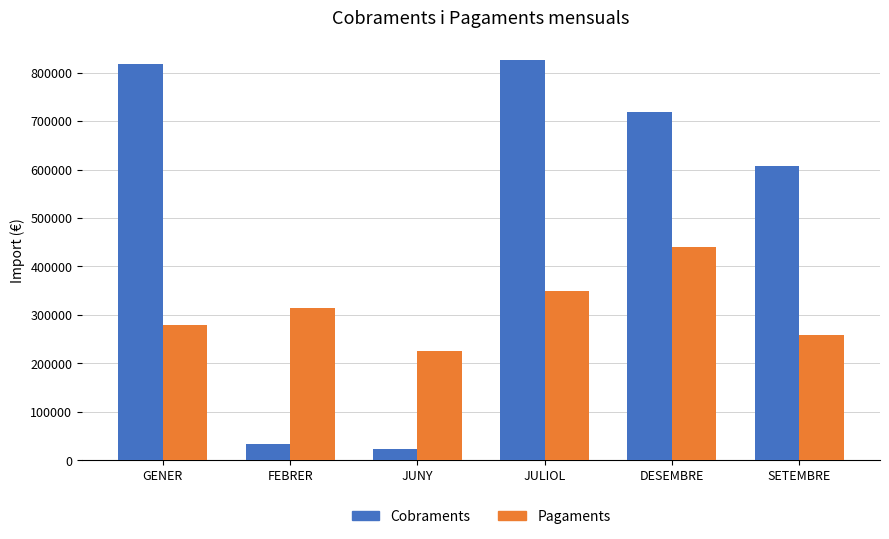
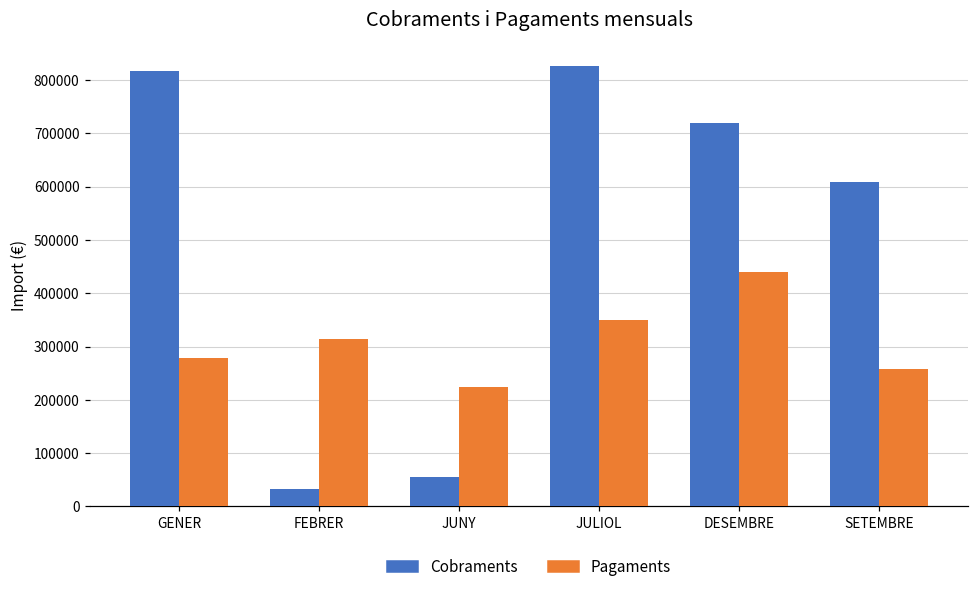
Cobraments, JUNY: 20000 -> 50000
